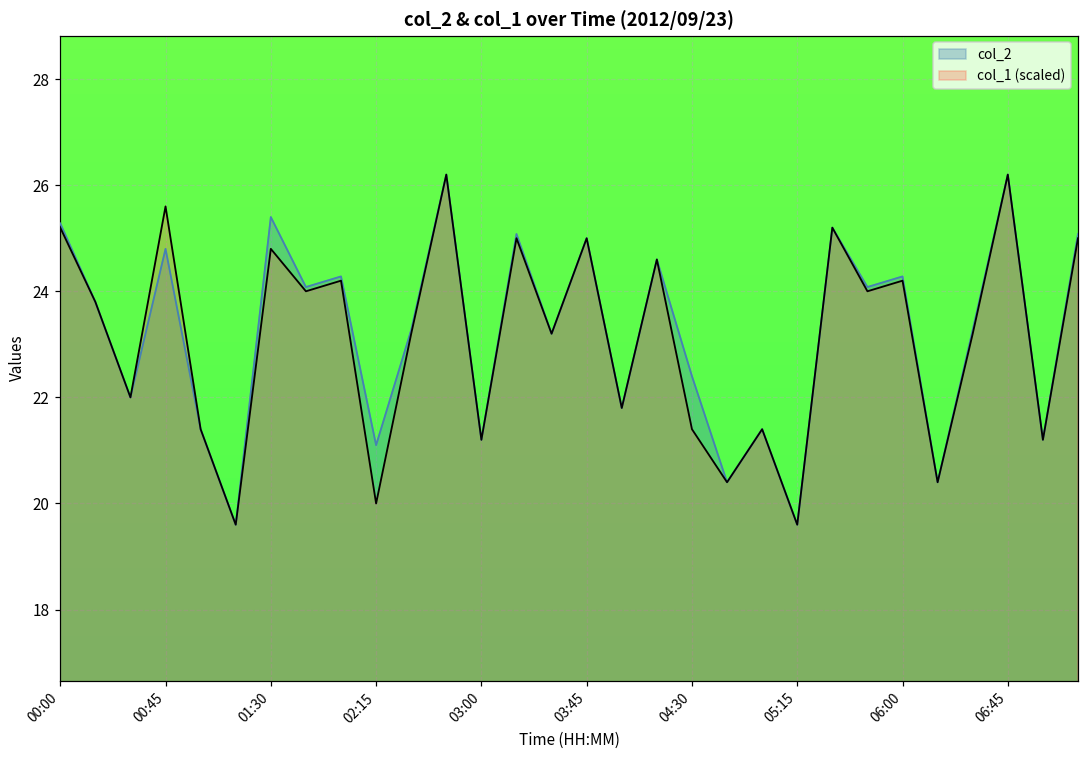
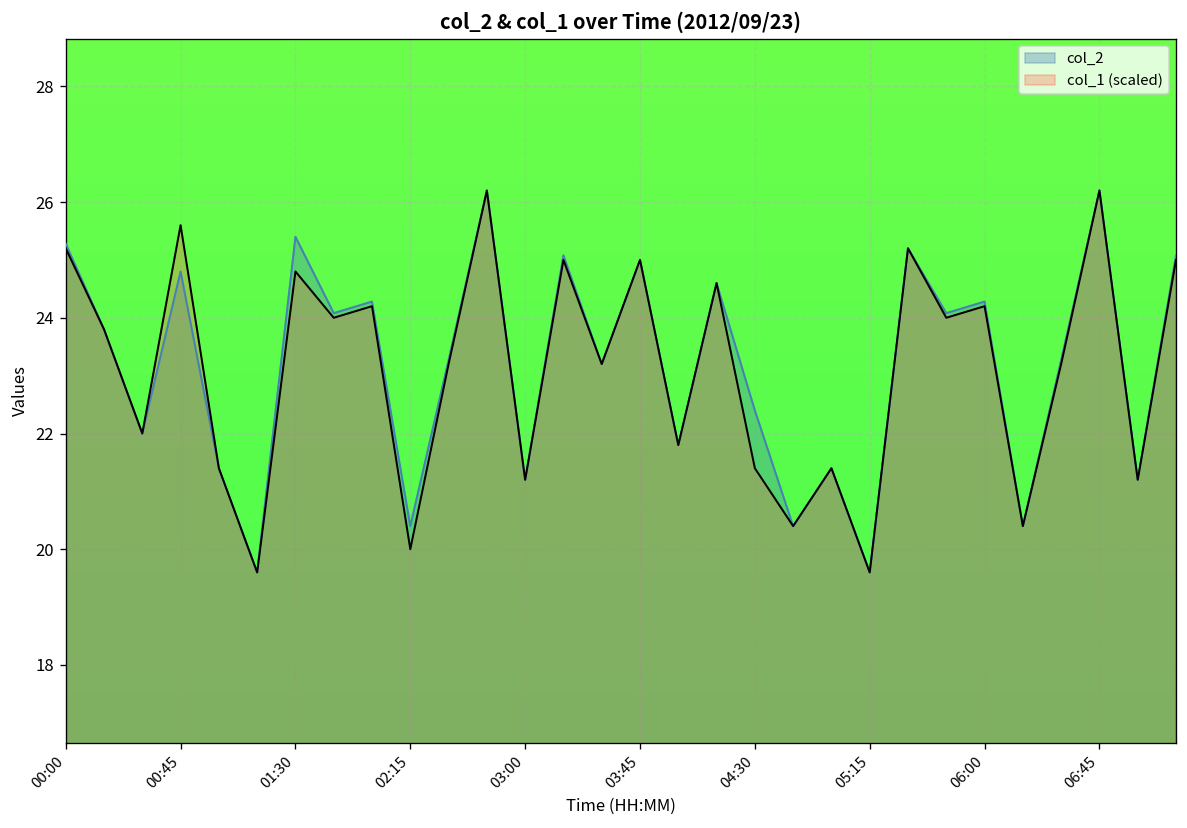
col_2, 02:15: 21.1 -> 20.4
